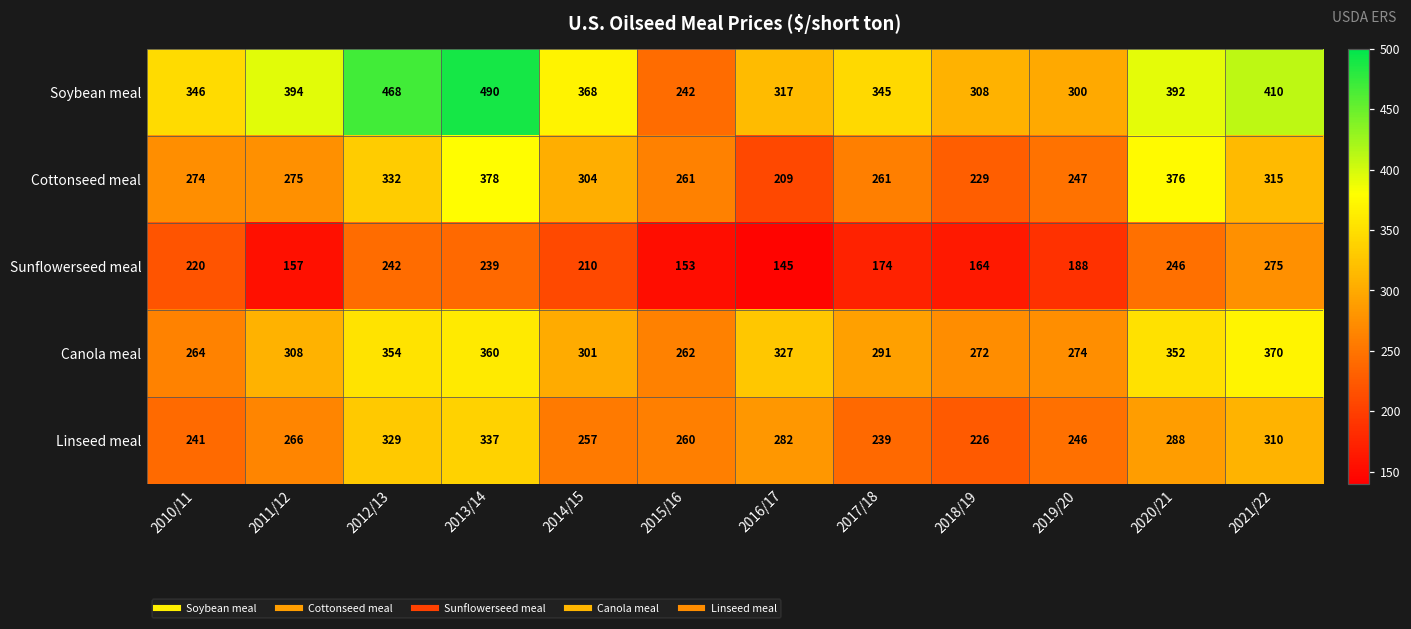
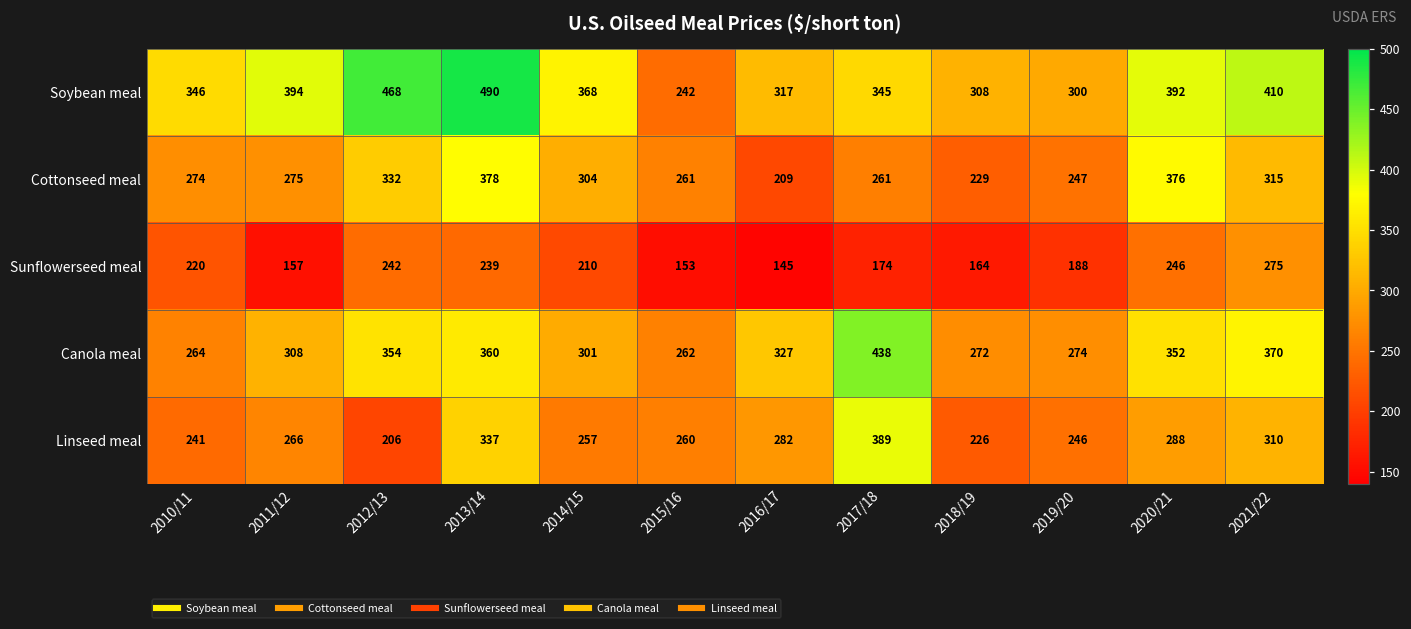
Canola meal, 2017/18: 291 -> 438
Linseed meal, 2012/13: 329 -> 206
Linseed meal, 2017/18: 239 -> 389
